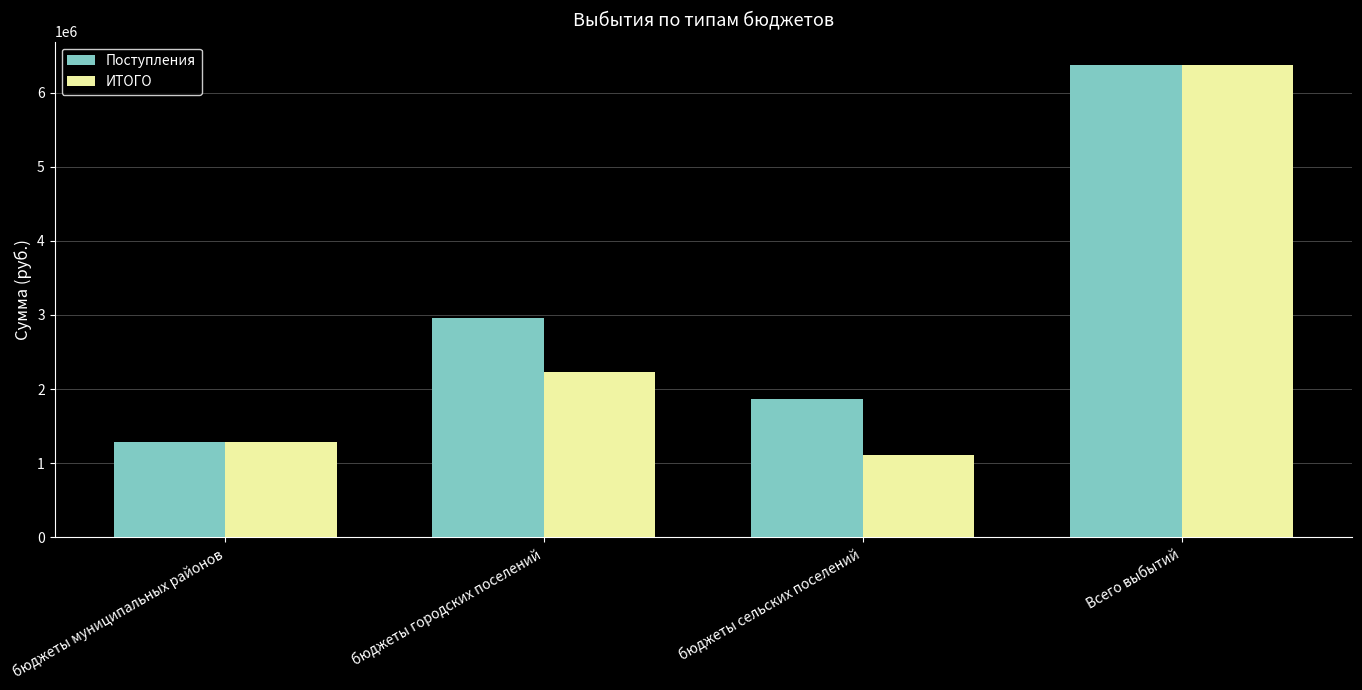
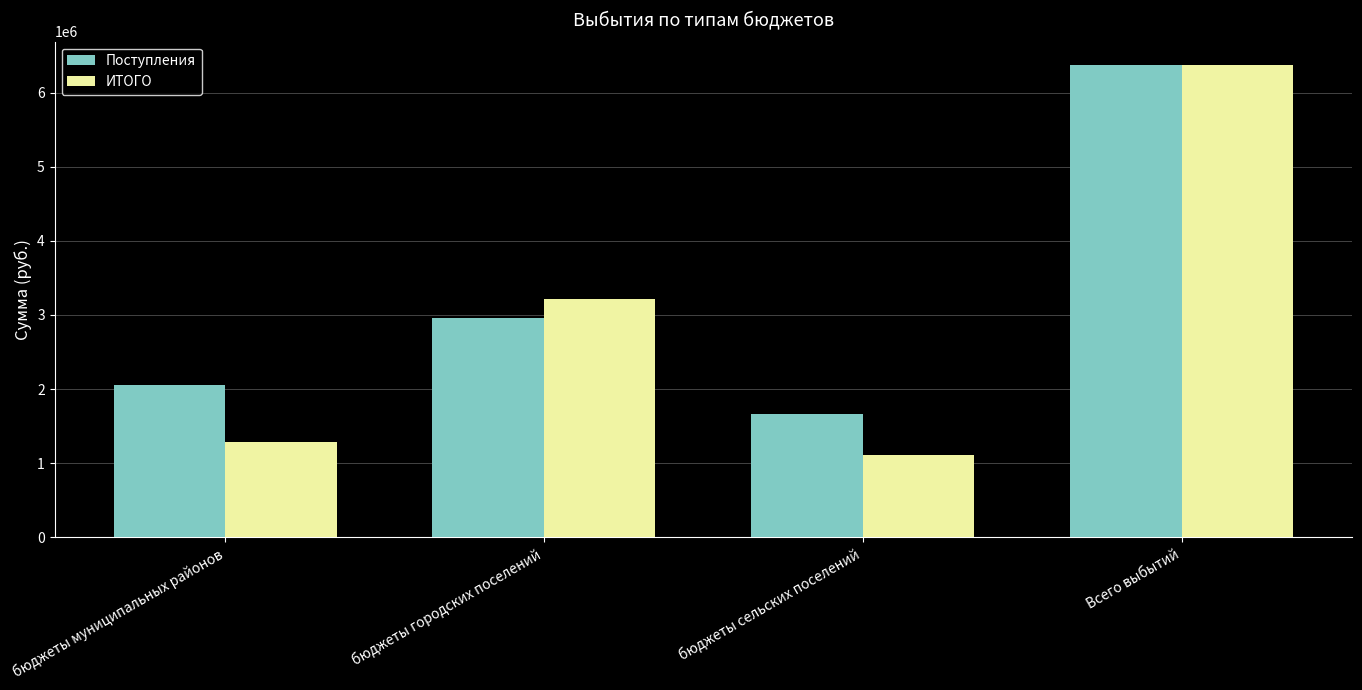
Поступления, бюджеты муниципальных районов: 1300000 -> 2100000
ИТОГО, бюджеты городских поселений: 2200000 -> 3200000
Поступления, бюджеты сельских поселений: 1900000 -> 1700000
